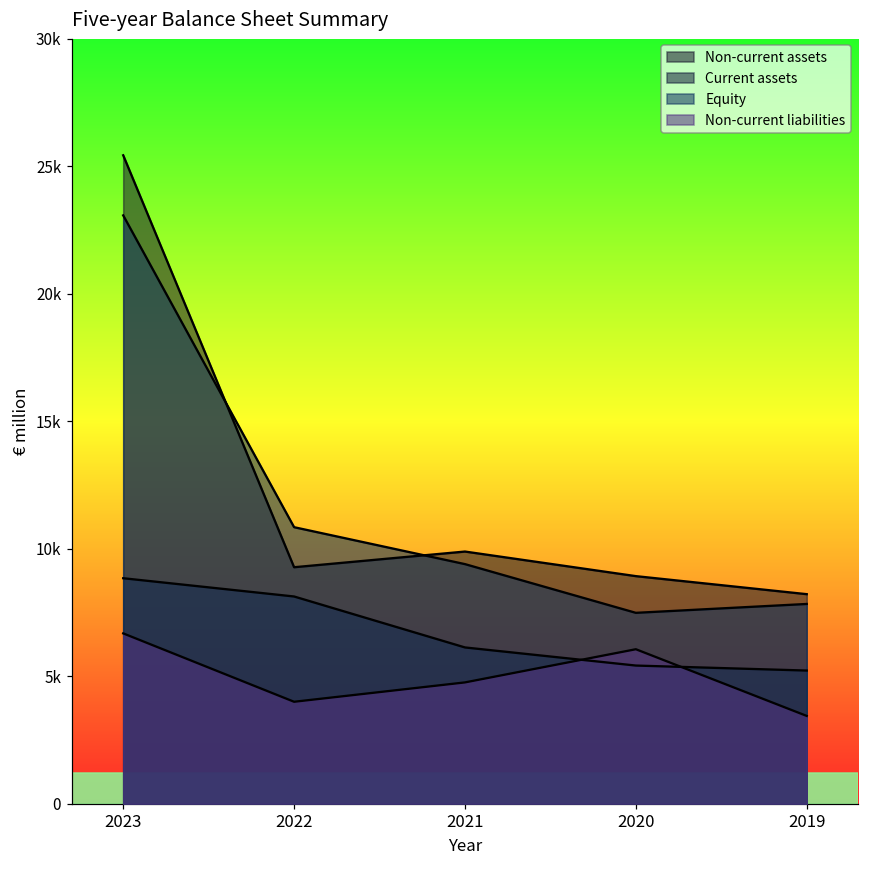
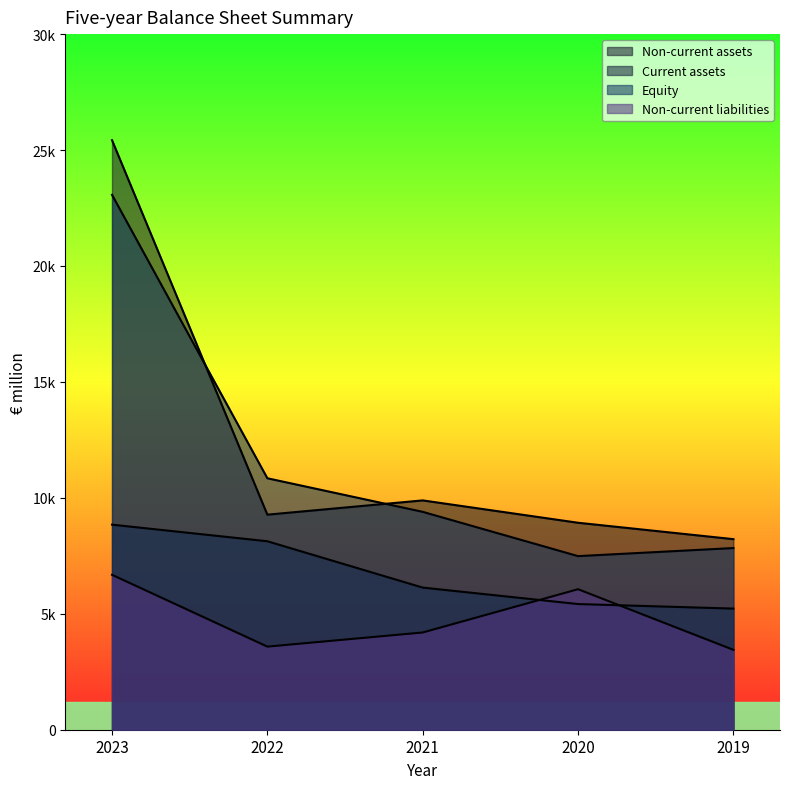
Non-current liabilities, 2022: 4000 -> 3600
Non-current liabilities, 2021: 4800 -> 4200
